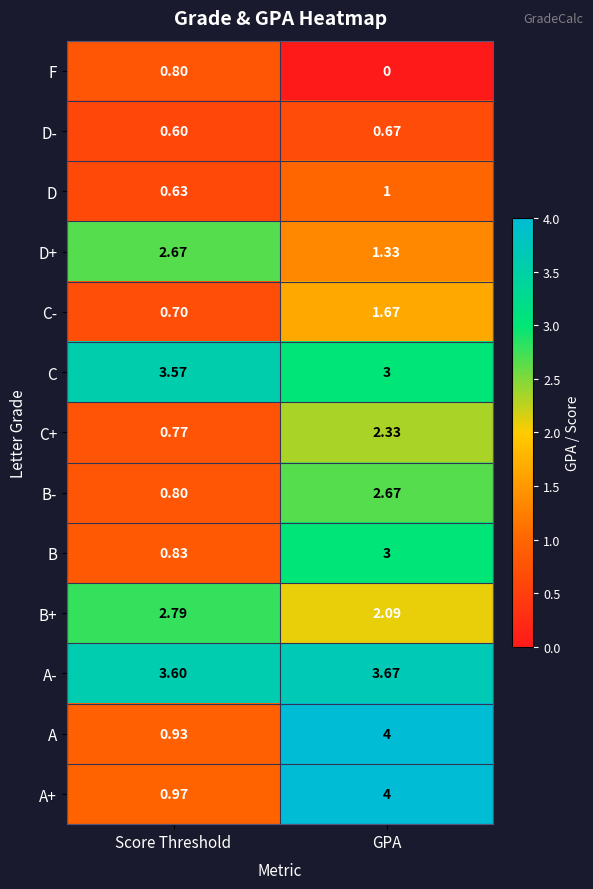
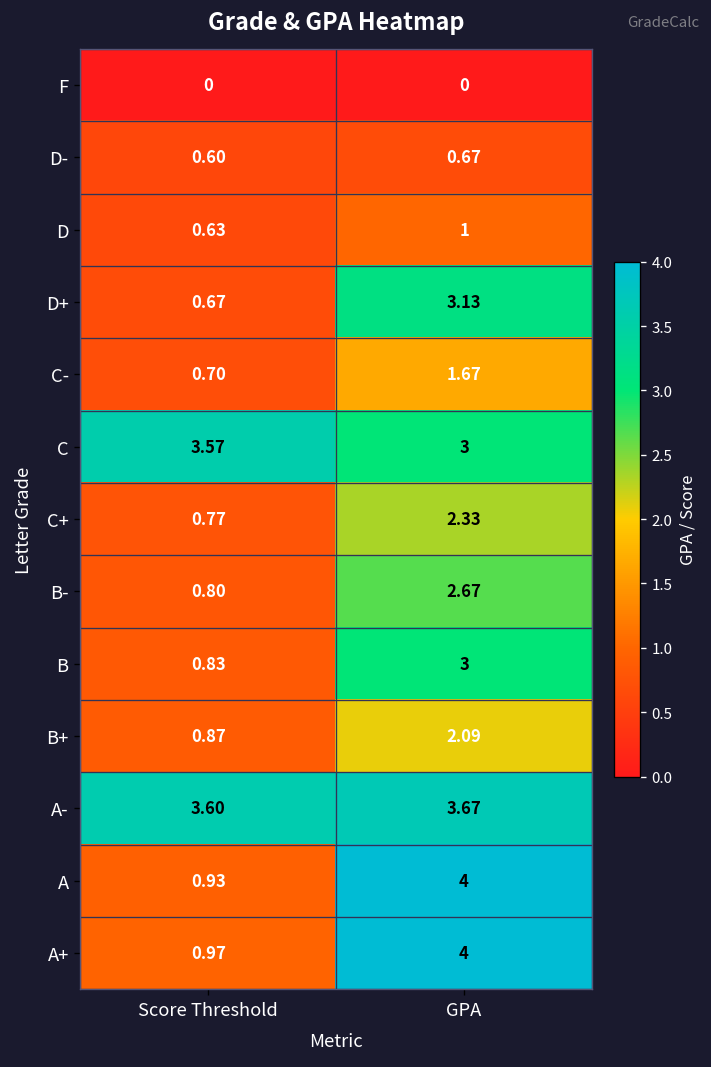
F, Score Threshold: 0.80 -> 0
D+, Score Threshold: 2.67 -> 0.67
D+, GPA: 1.33 -> 3.13
B+, Score Threshold: 2.79 -> 0.87
